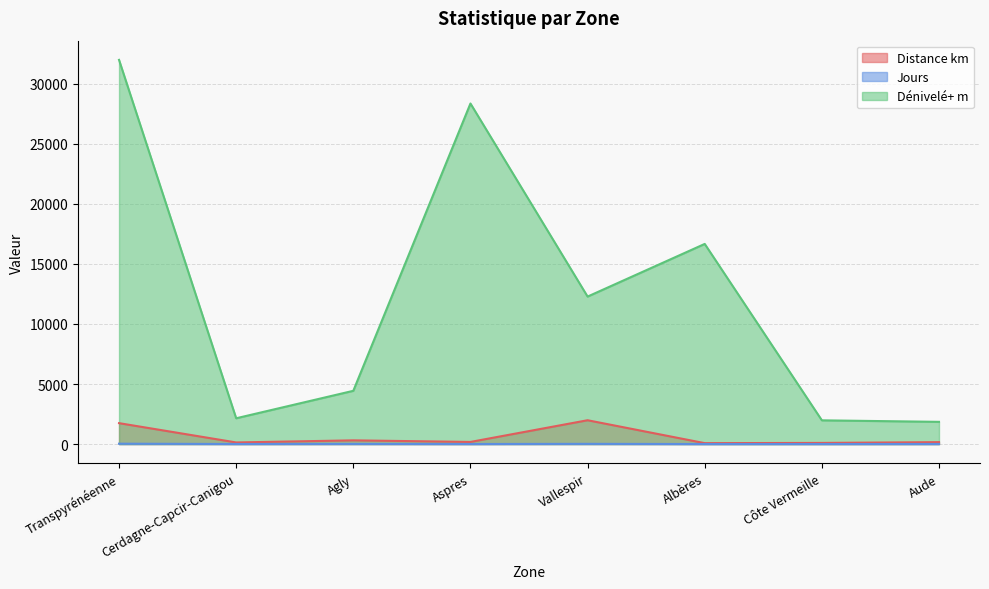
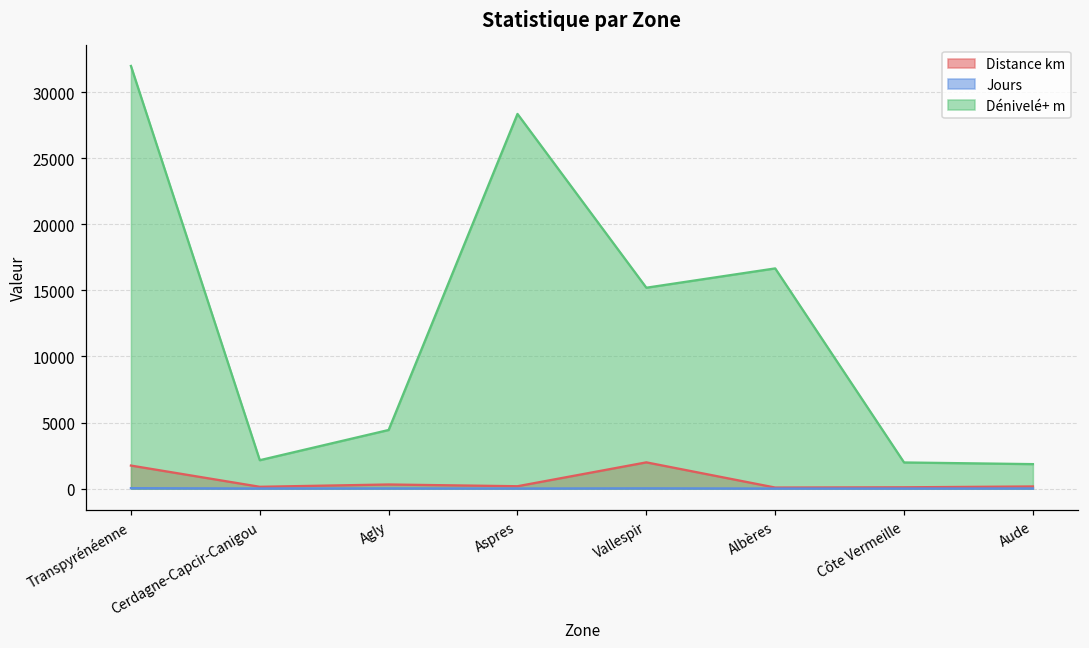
Dénivelé+ m, Vallespir: 12300 -> 15200
